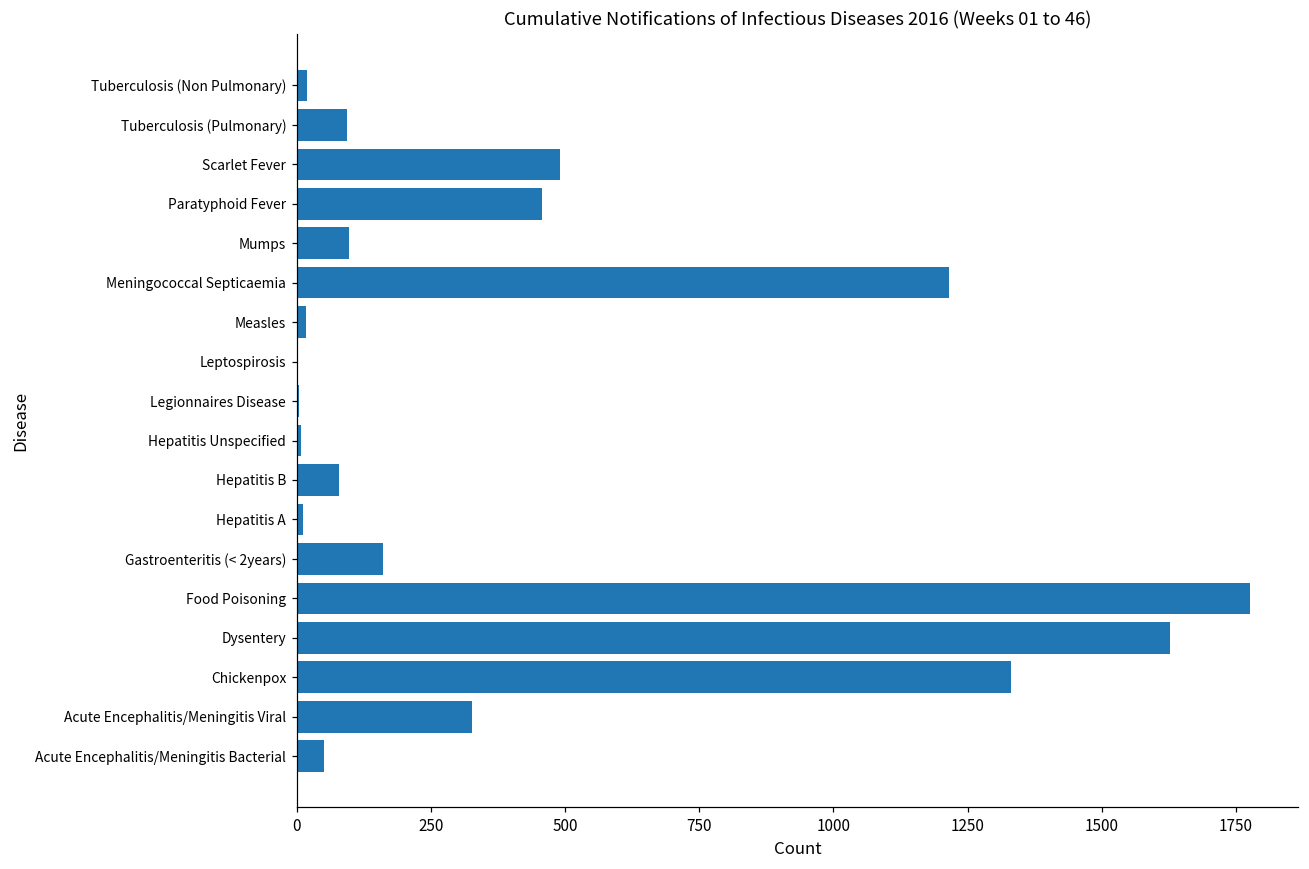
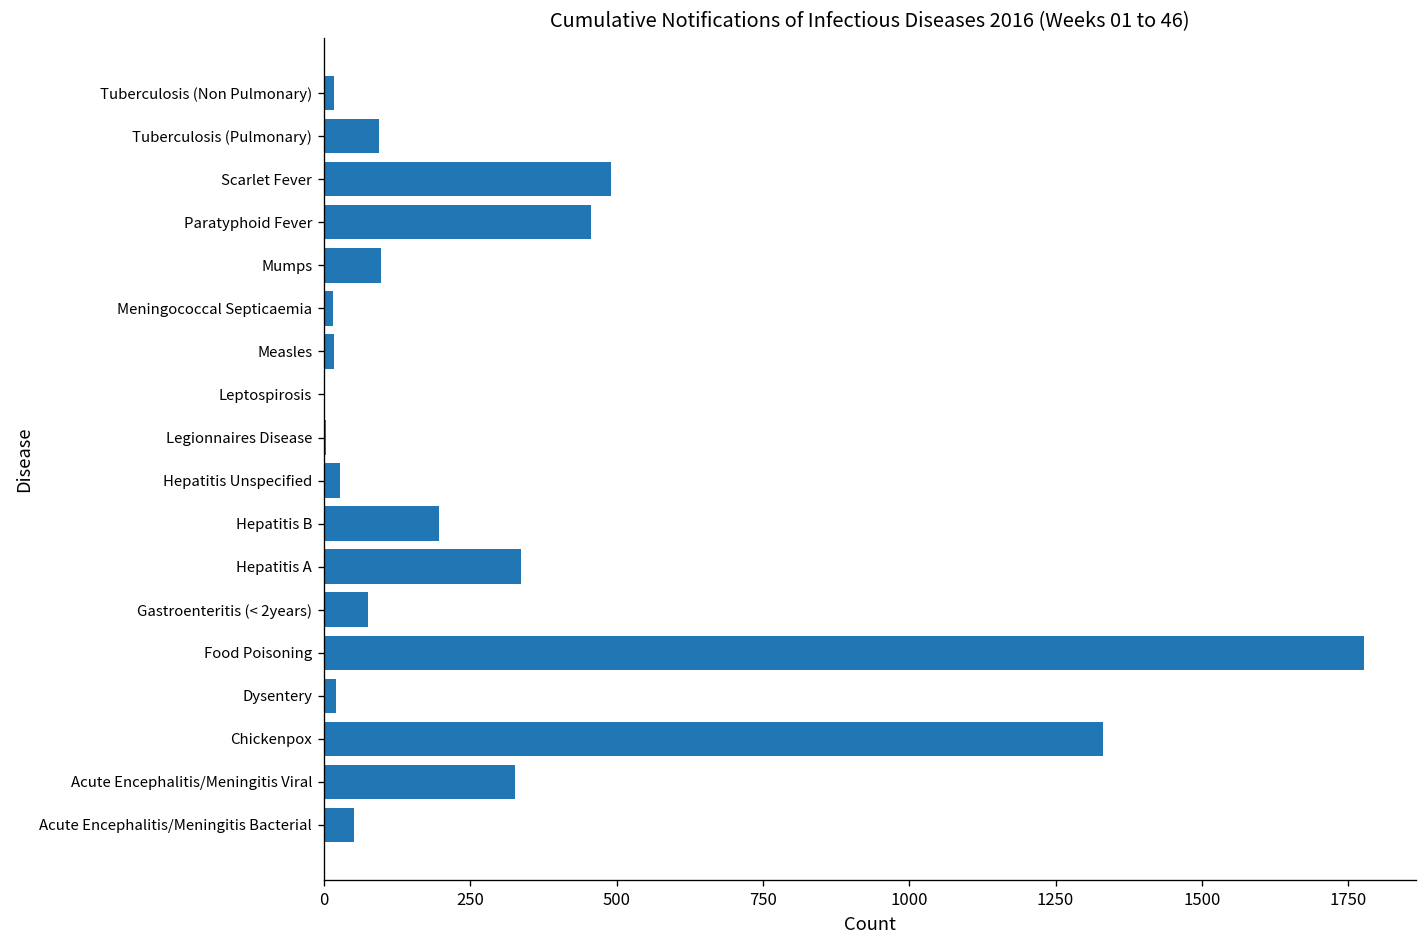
Meningococcal Septicaemia: 1220 -> 20
Hepatitis Unspecified: 10 -> 30
Hepatitis B: 80 -> 200
Hepatitis A: 10 -> 340
Gastroenteritis (< 2years): 160 -> 80
Dysentery: 1630 -> 20
